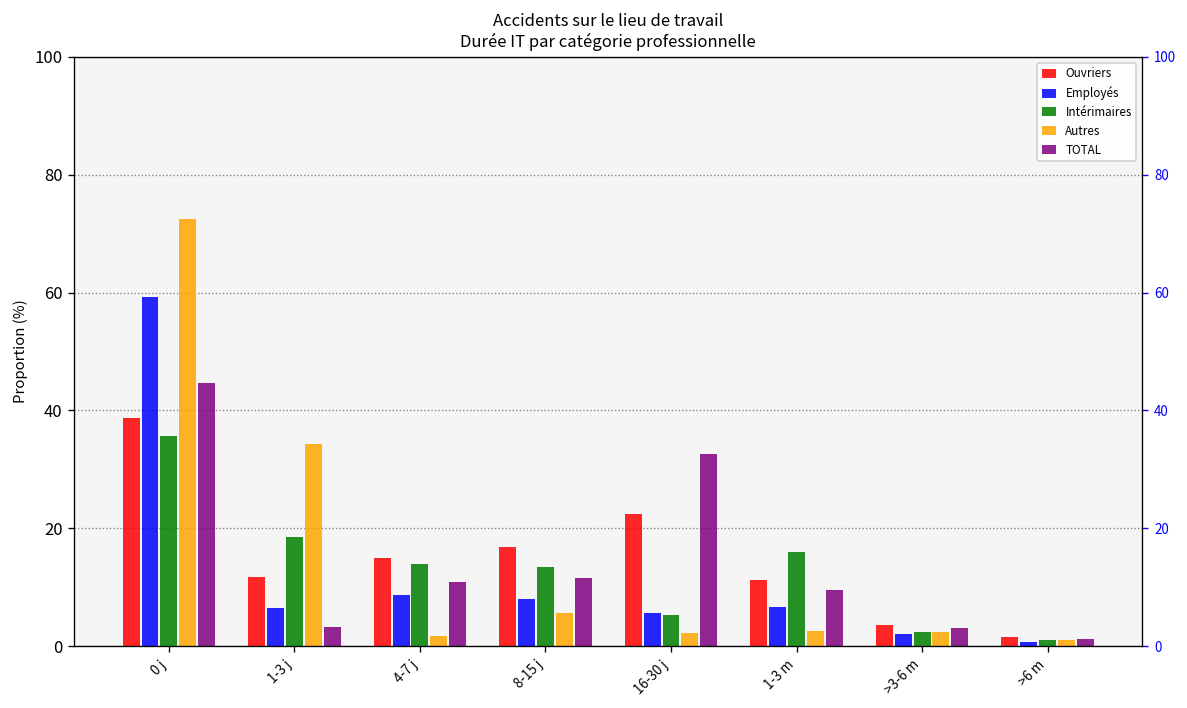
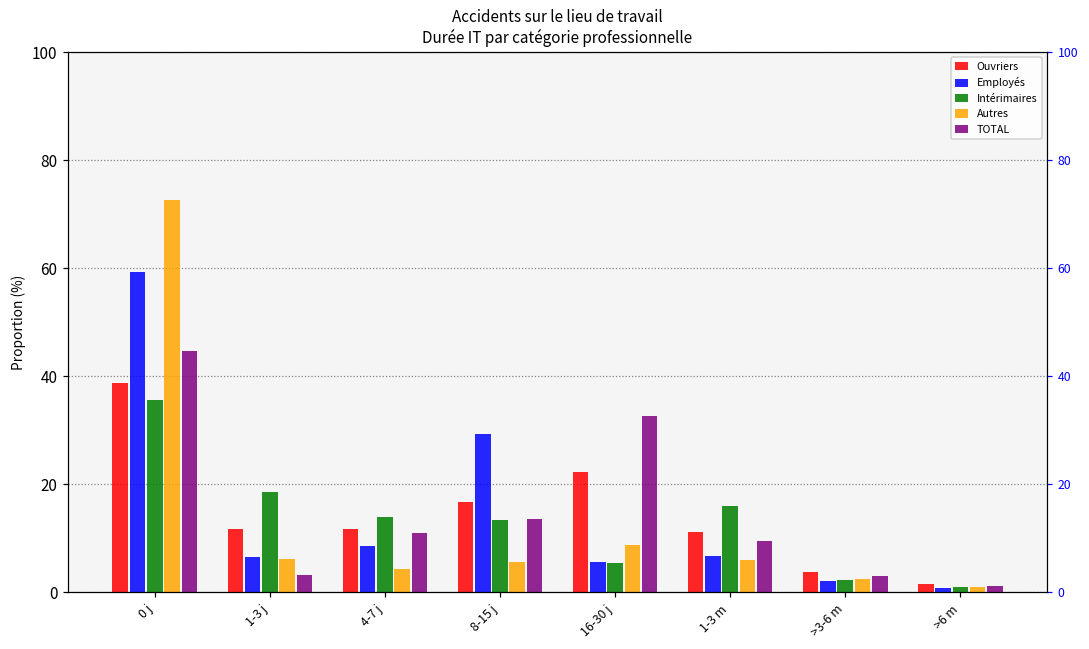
Autres, 1-3 j: 34 -> 6
Ouvriers, 4-7 j: 15 -> 12
Autres, 4-7 j: 2 -> 4
Employés, 8-15 j: 8 -> 29
TOTAL, 8-15 j: 12 -> 14
Autres, 16-30 j: 2 -> 9
Autres, 1-3 m: 3 -> 6
